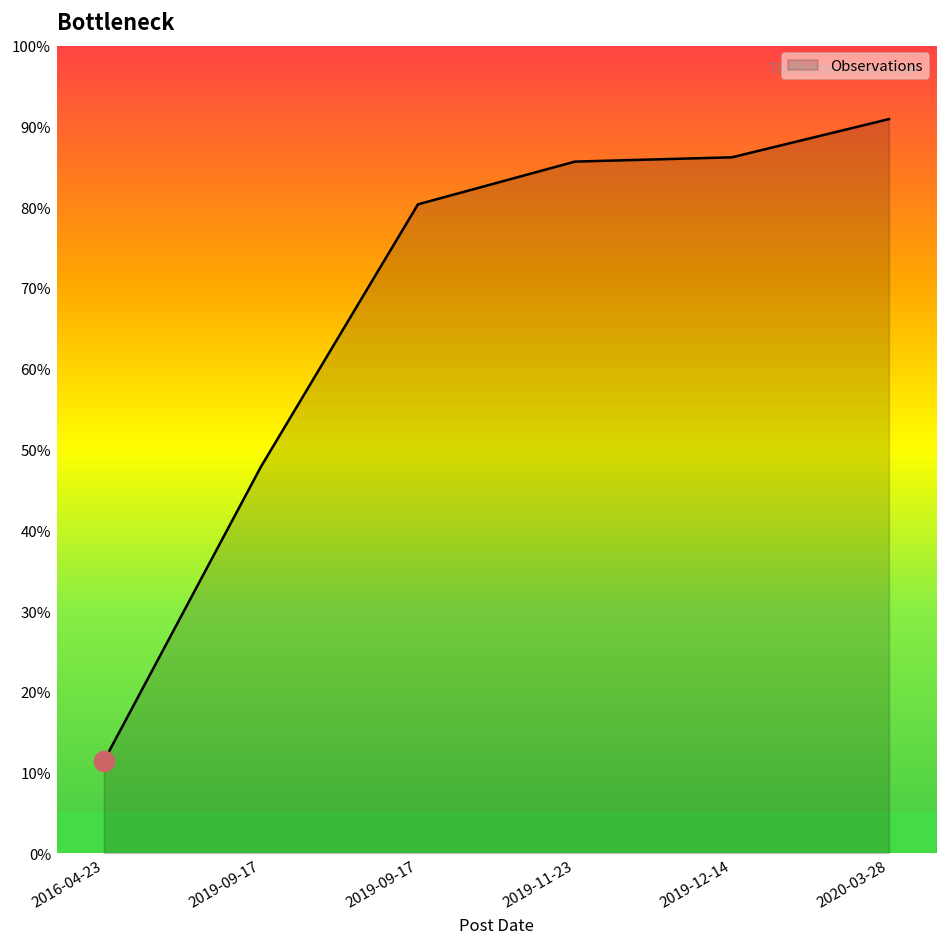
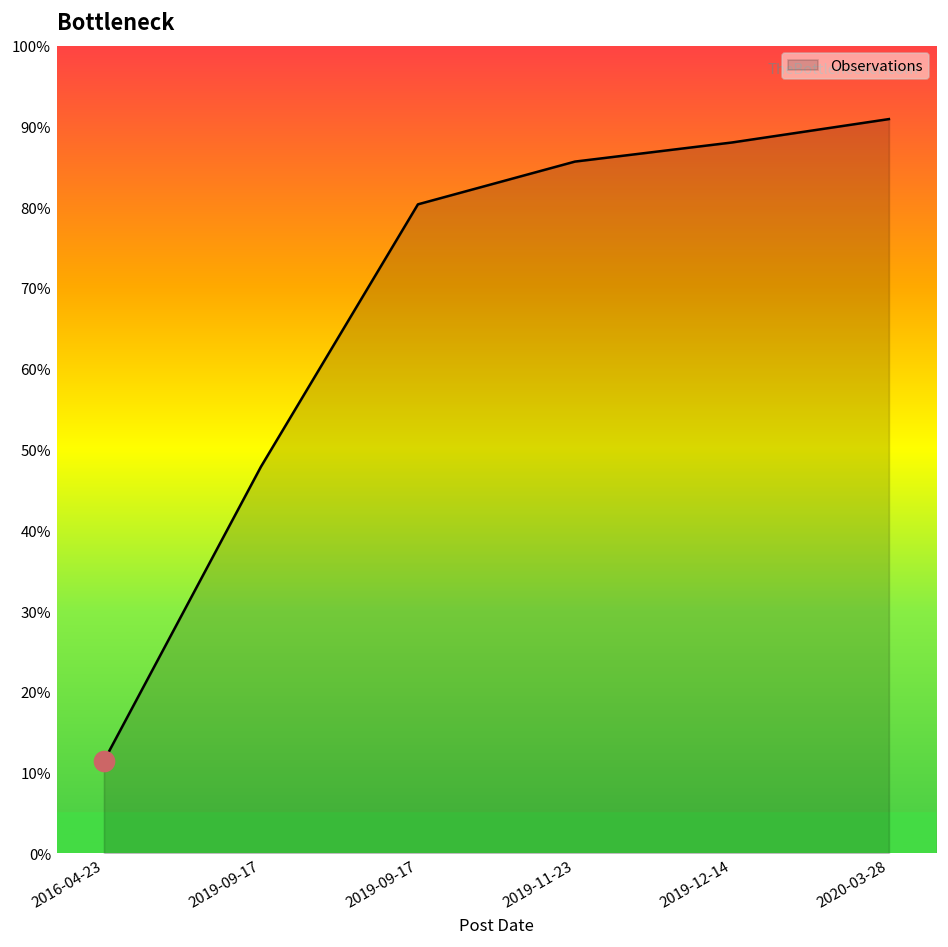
Observations, 2019-12-14: 86% -> 88%
